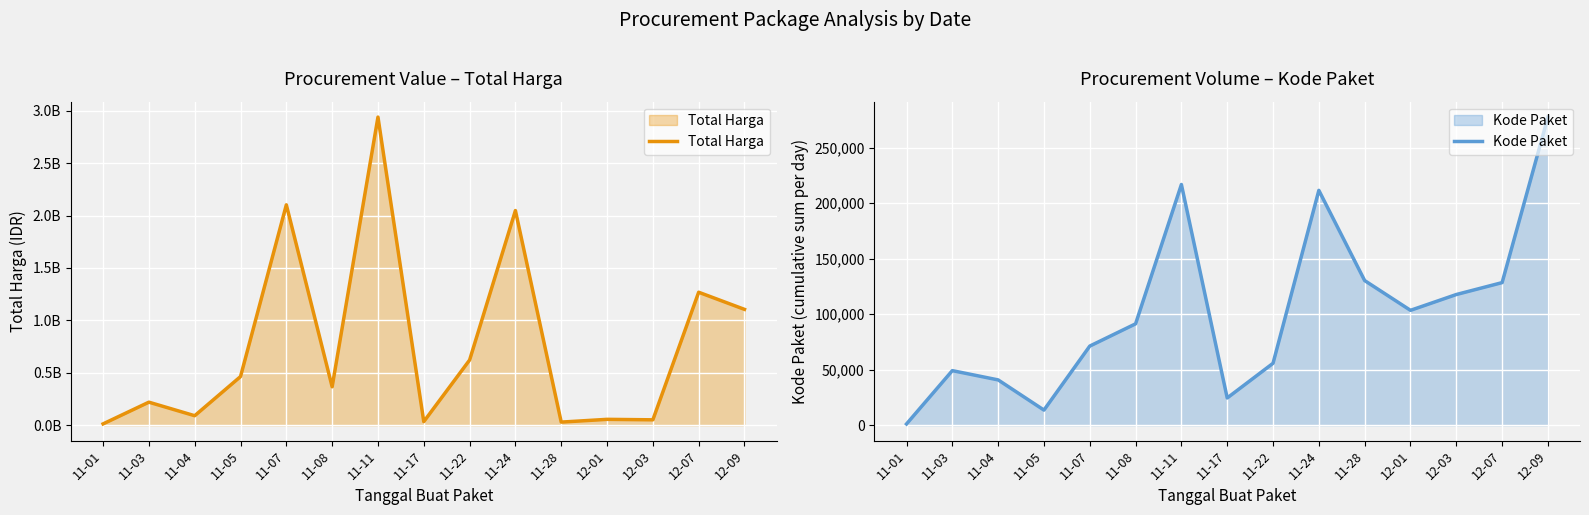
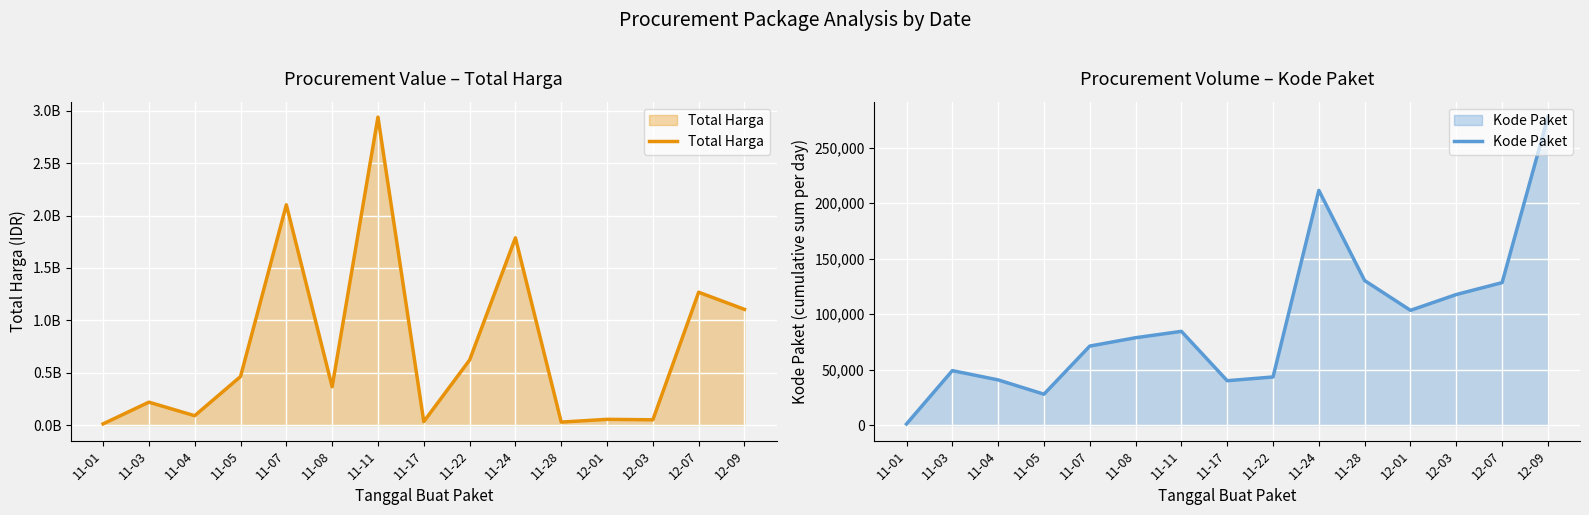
Procurement Value – Total Harga, 11-24: 2050000000 -> 1790000000
Procurement Volume – Kode Paket, 11-05: 14,000 -> 28,000
Procurement Volume – Kode Paket, 11-08: 91,000 -> 79,000
Procurement Volume – Kode Paket, 11-11: 217,000 -> 85,000
Procurement Volume – Kode Paket, 11-17: 25,000 -> 40,000
Procurement Volume – Kode Paket, 11-22: 56,000 -> 43,000
